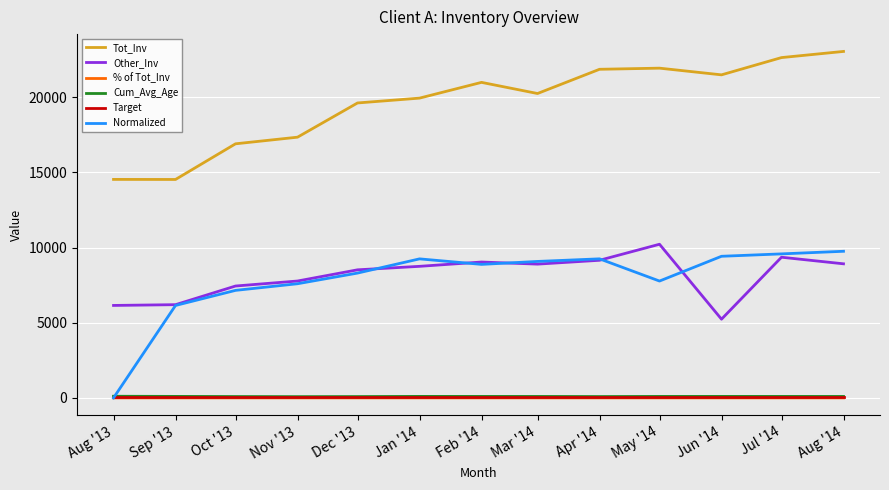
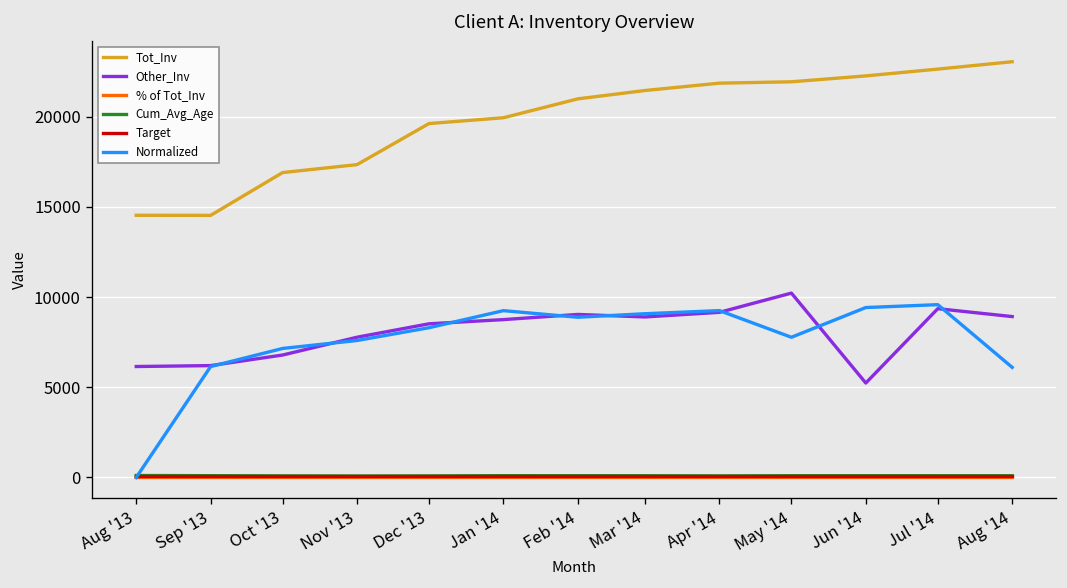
Other_Inv, Oct '13: 7400 -> 6800
Tot_Inv, Mar '14: 20300 -> 21500
Tot_Inv, Jun '14: 21500 -> 22300
Normalized, Aug '14: 9800 -> 6100
